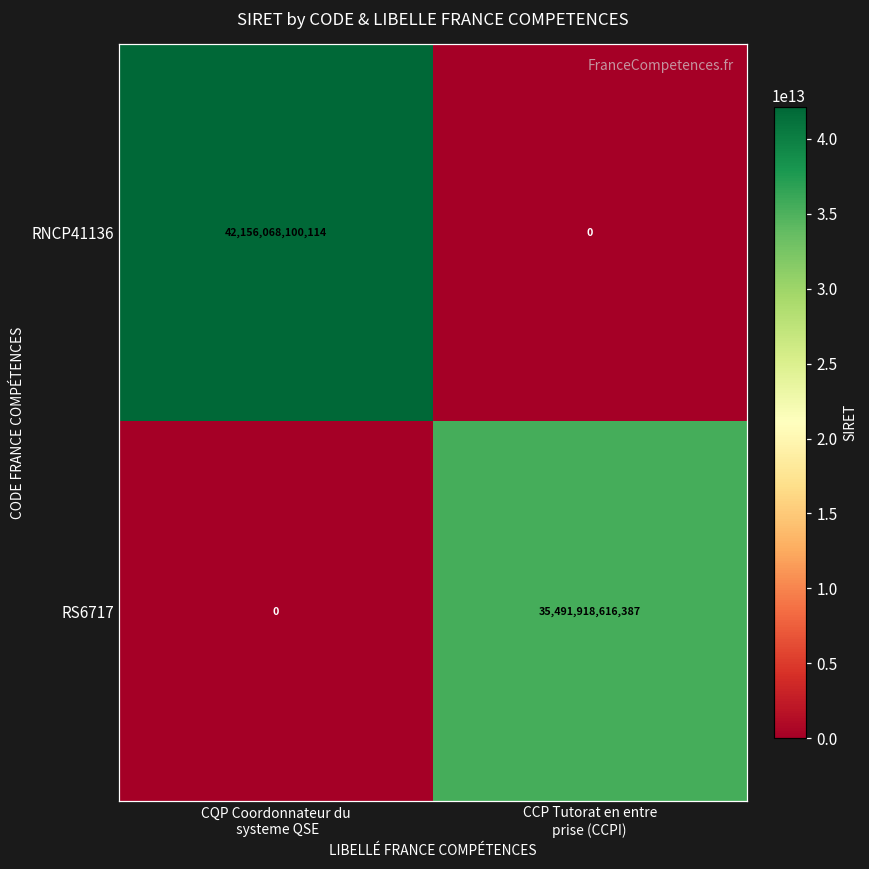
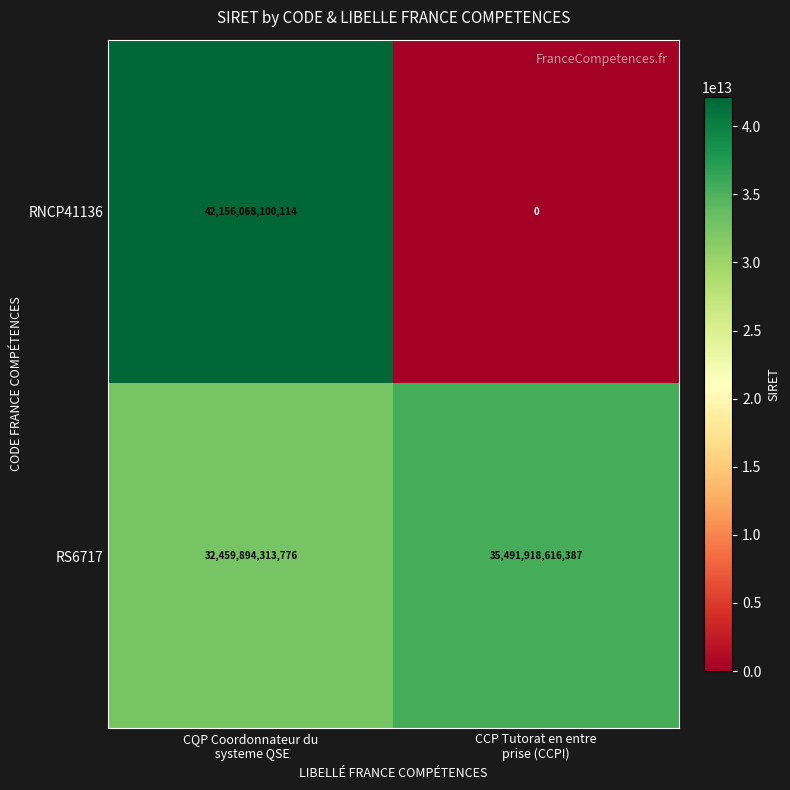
RS6717, CQP Coordonnateur du systeme QSE: 0 -> 32,459,894,313,776
